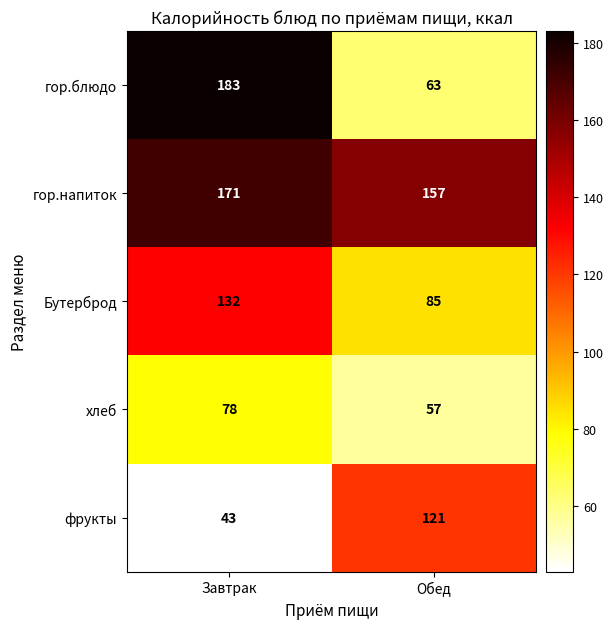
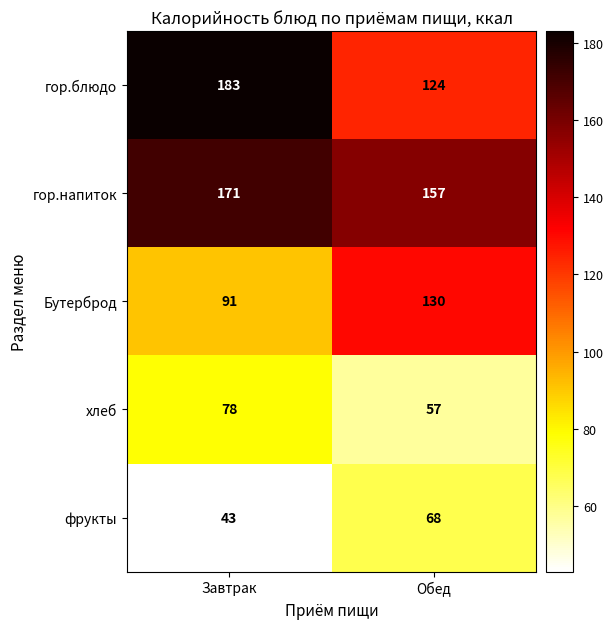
гор.блюдо, Обед: 63 -> 124
Бутерброд, Завтрак: 132 -> 91
Бутерброд, Обед: 85 -> 130
фрукты, Обед: 121 -> 68
